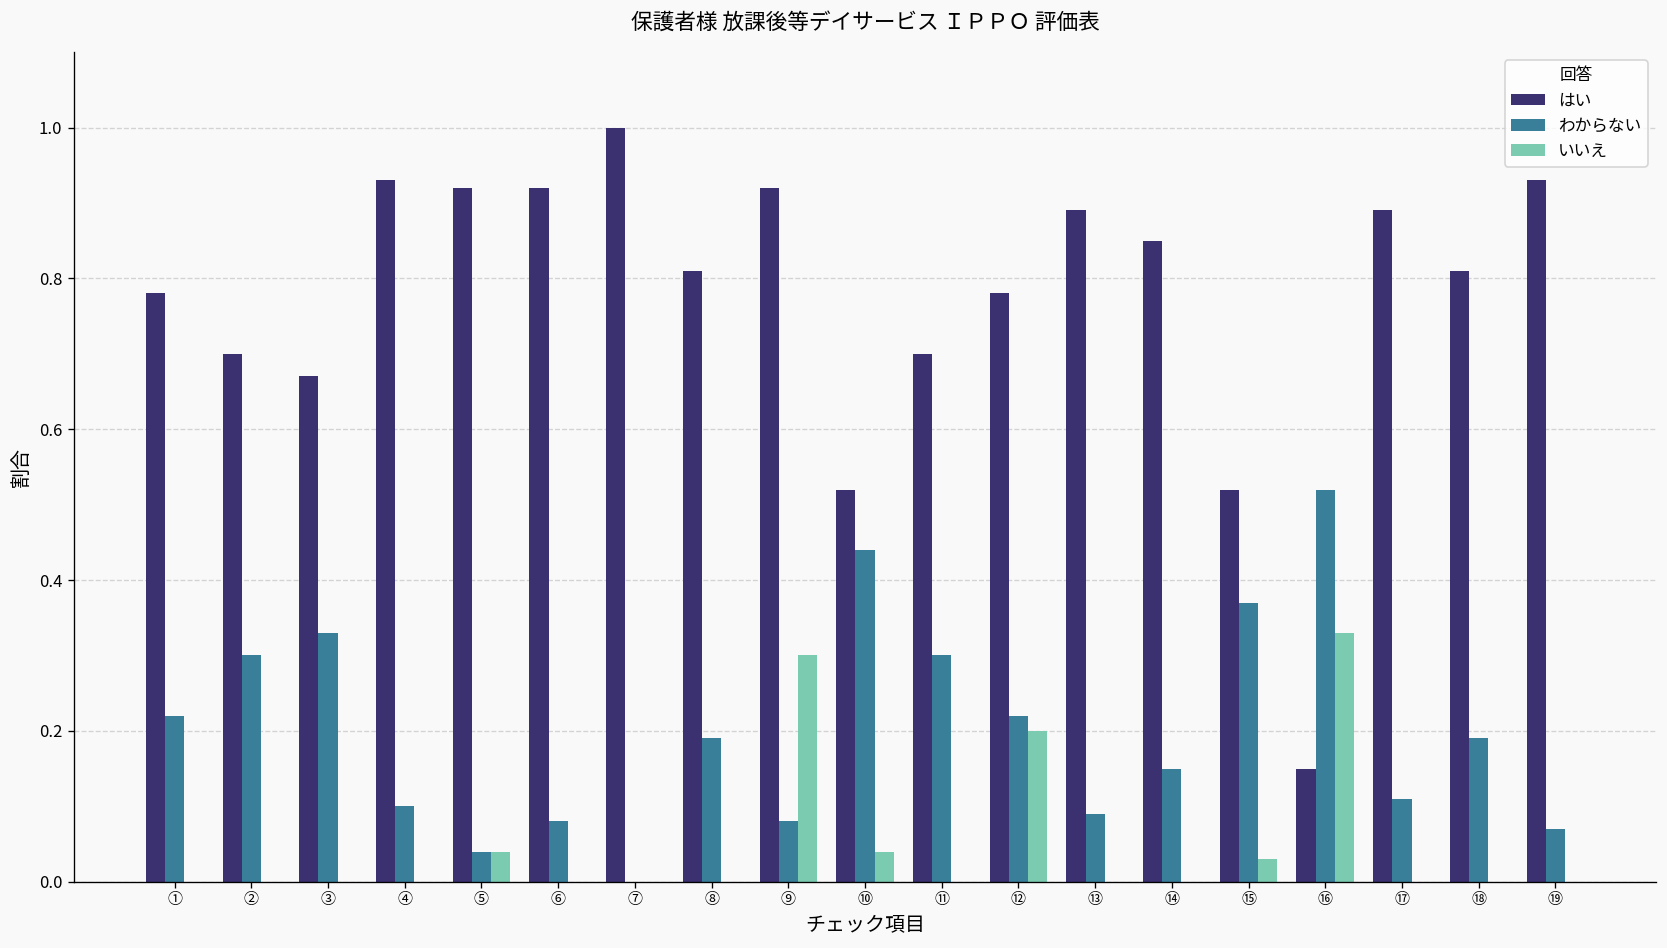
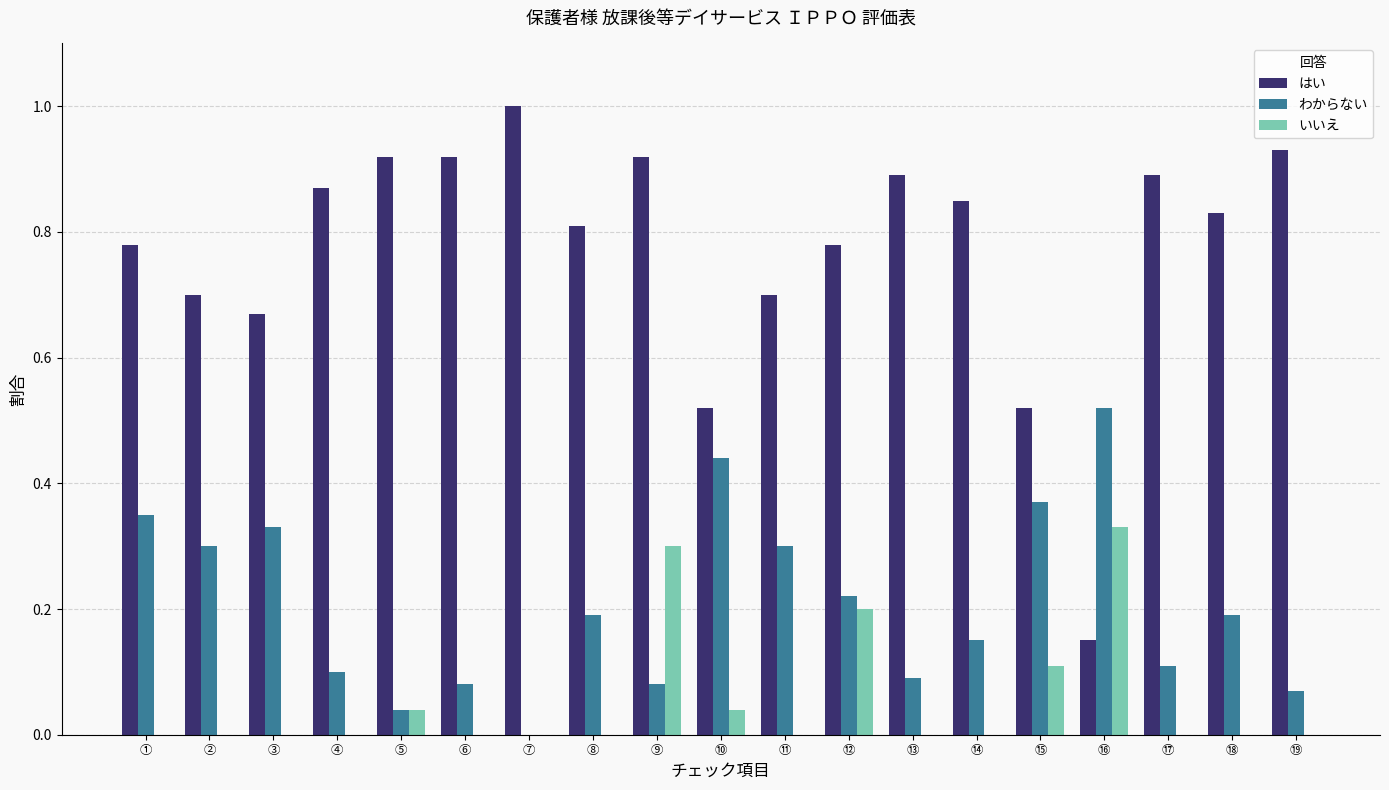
わからない, ①: 0.22 -> 0.35
はい, ④: 0.93 -> 0.87
いいえ, ⑮: 0.03 -> 0.11
はい, ⑱: 0.81 -> 0.83
